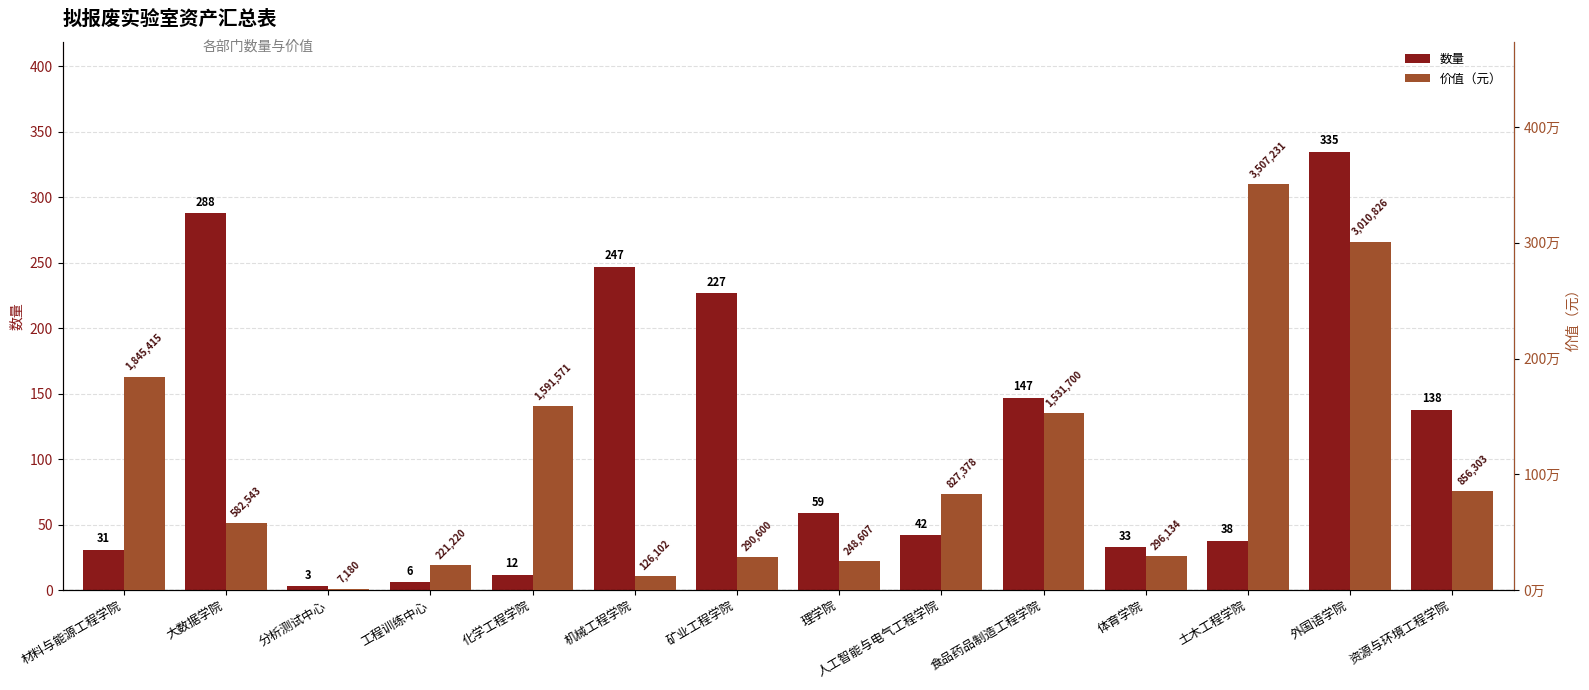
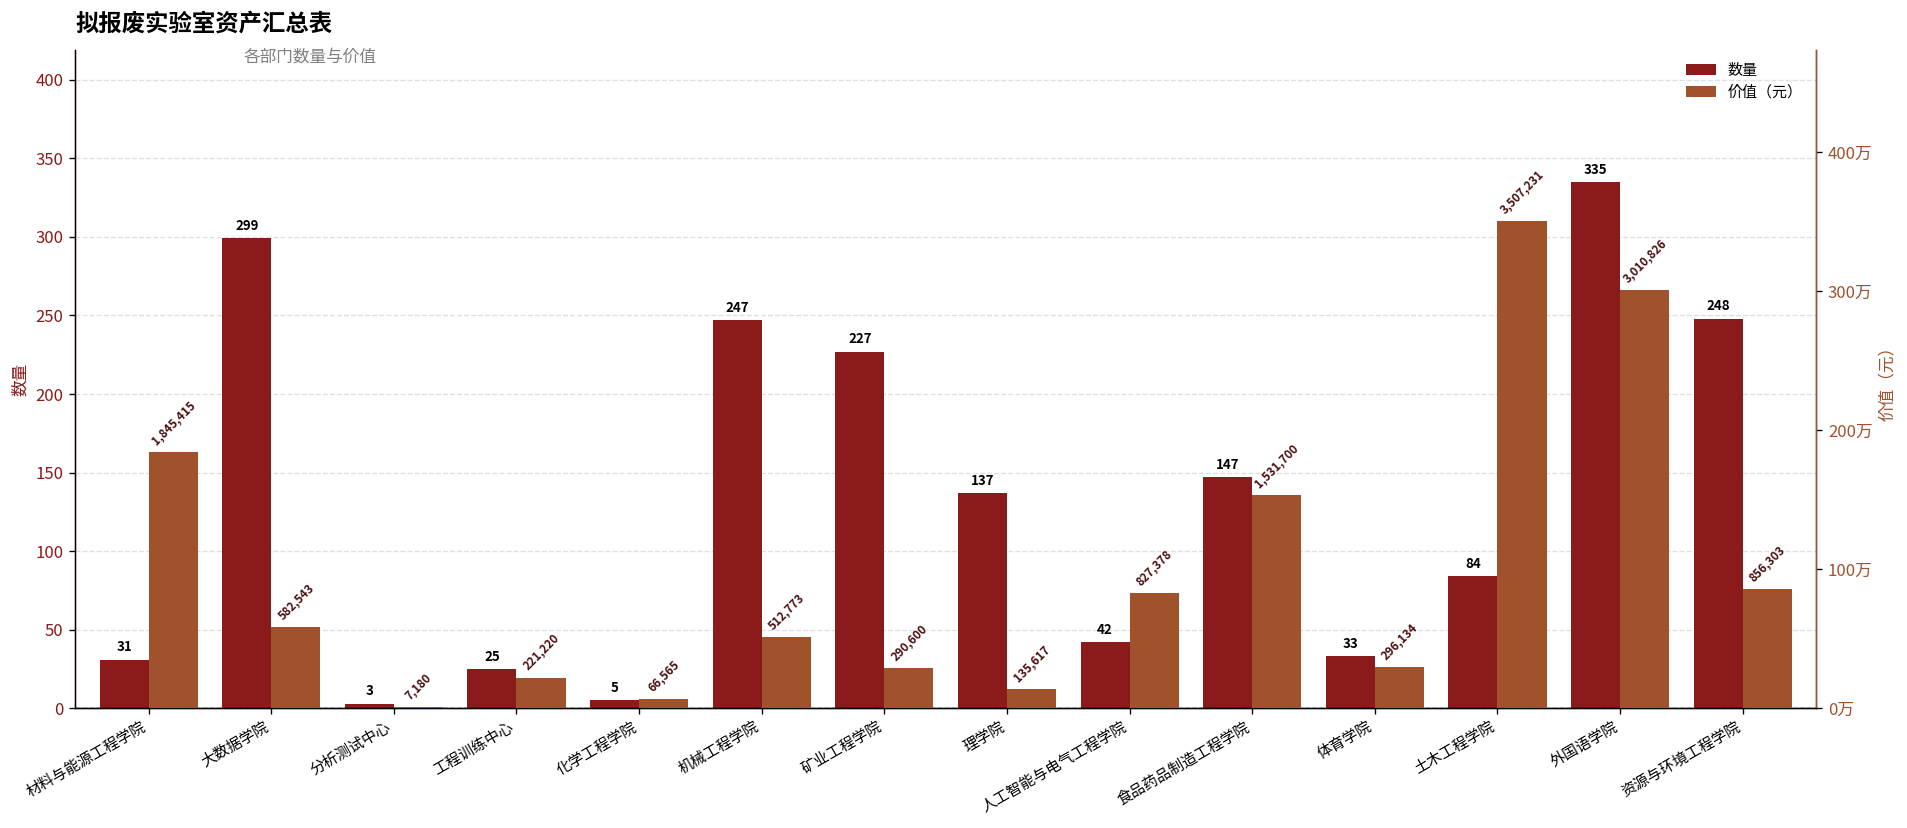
数量, 大数据学院: 288 -> 299
数量, 工程训练中心: 6 -> 25
数量, 化学工程学院: 12 -> 5
数量, 理学院: 59 -> 137
数量, 土木工程学院: 38 -> 84
数量, 资源与环境工程学院: 138 -> 248
价值（元）, 化学工程学院: 1,591,571 -> 66,565
价值（元）, 机械工程学院: 126,102 -> 512,773
价值（元）, 理学院: 248,607 -> 135,617
